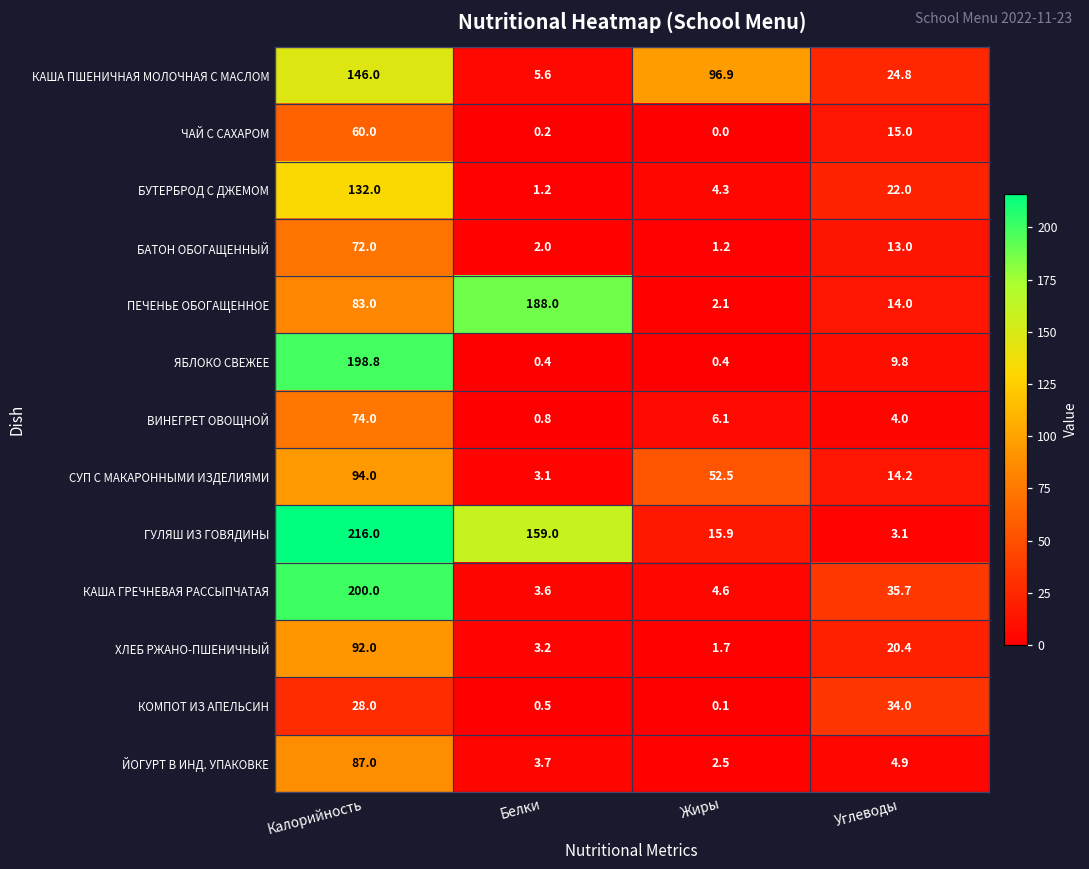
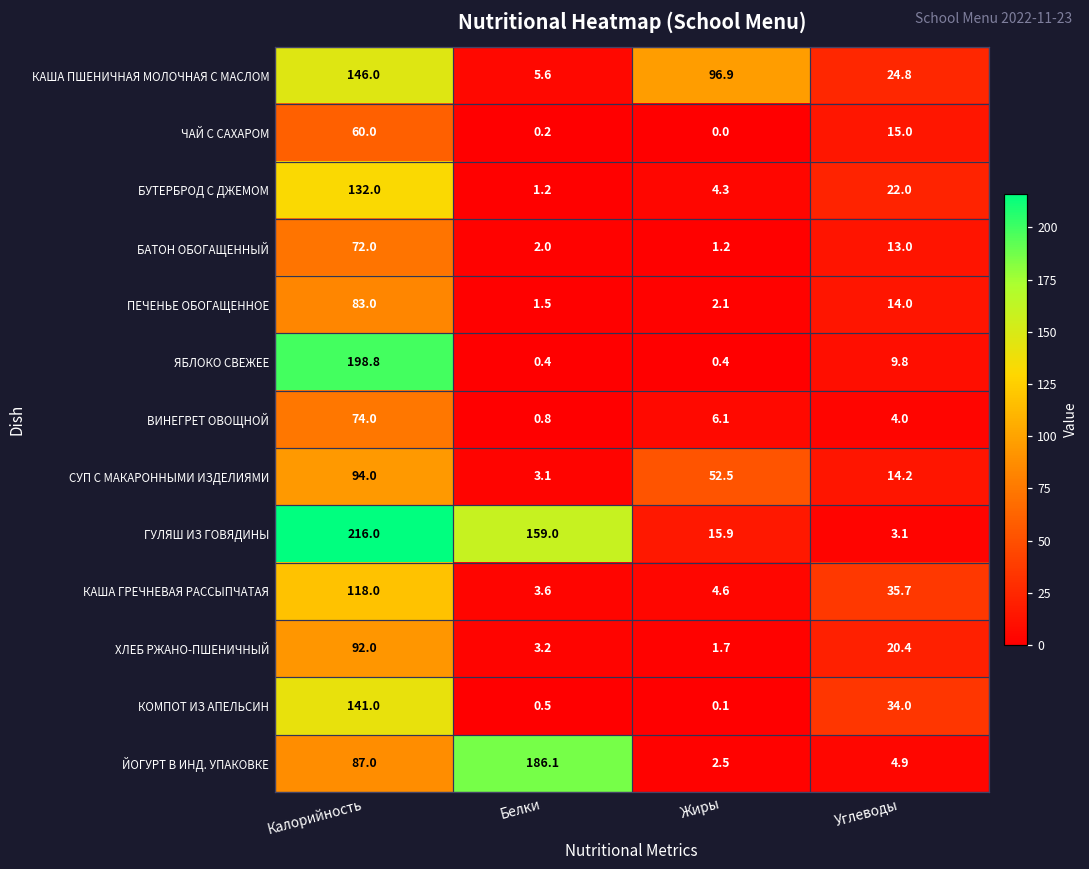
ПЕЧЕНЬЕ ОБОГАЩЕННОЕ, Белки: 188.0 -> 1.5
КАША ГРЕЧНЕВАЯ РАССЫПЧАТАЯ, Калорийность: 200.0 -> 118.0
КОМПОТ ИЗ АПЕЛЬСИН, Калорийность: 28.0 -> 141.0
ЙОГУРТ В ИНД. УПАКОВКЕ, Белки: 3.7 -> 186.1
